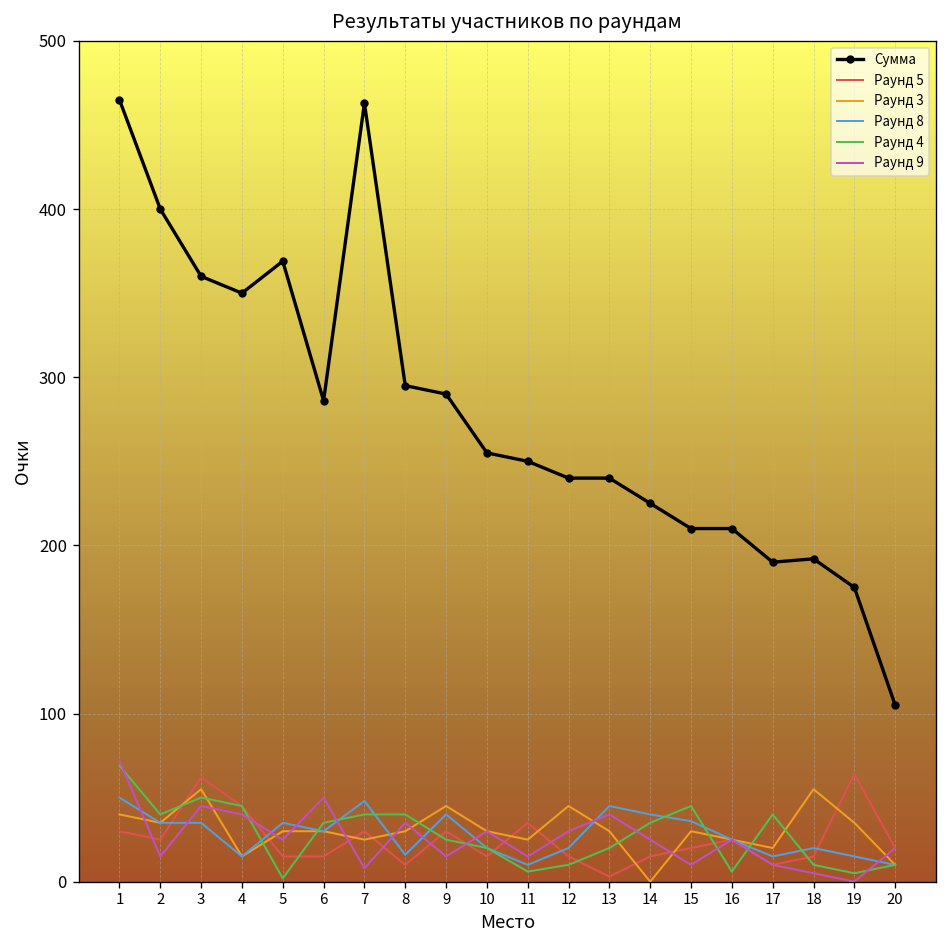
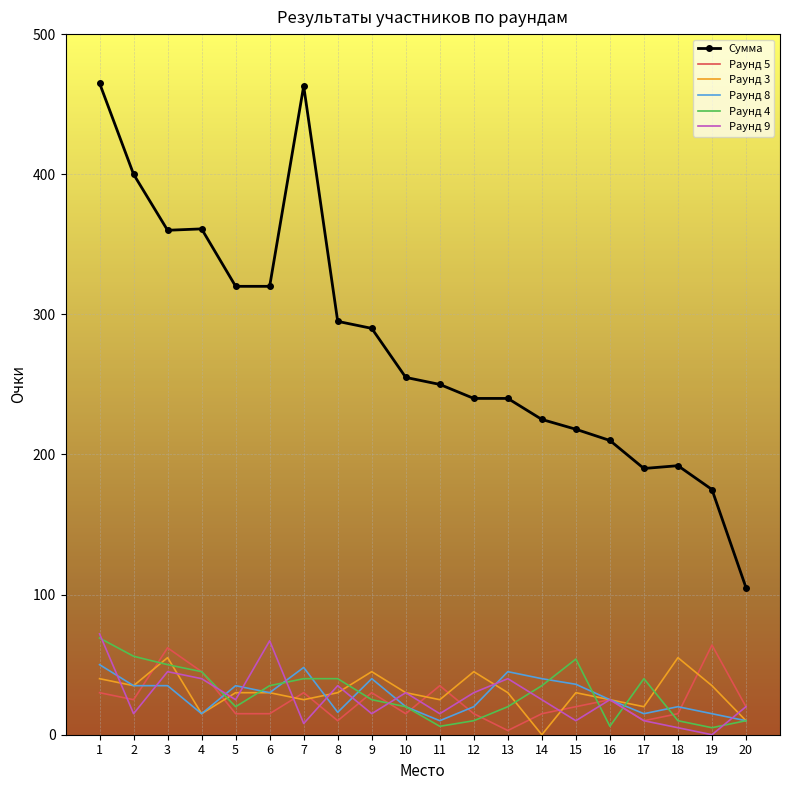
Раунд 4, 2: 40 -> 56
Сумма, 4: 350 -> 361
Сумма, 5: 369 -> 320
Раунд 4, 5: 2 -> 20
Сумма, 6: 286 -> 320
Раунд 9, 6: 50 -> 67
Сумма, 15: 210 -> 218
Раунд 4, 15: 45 -> 54
